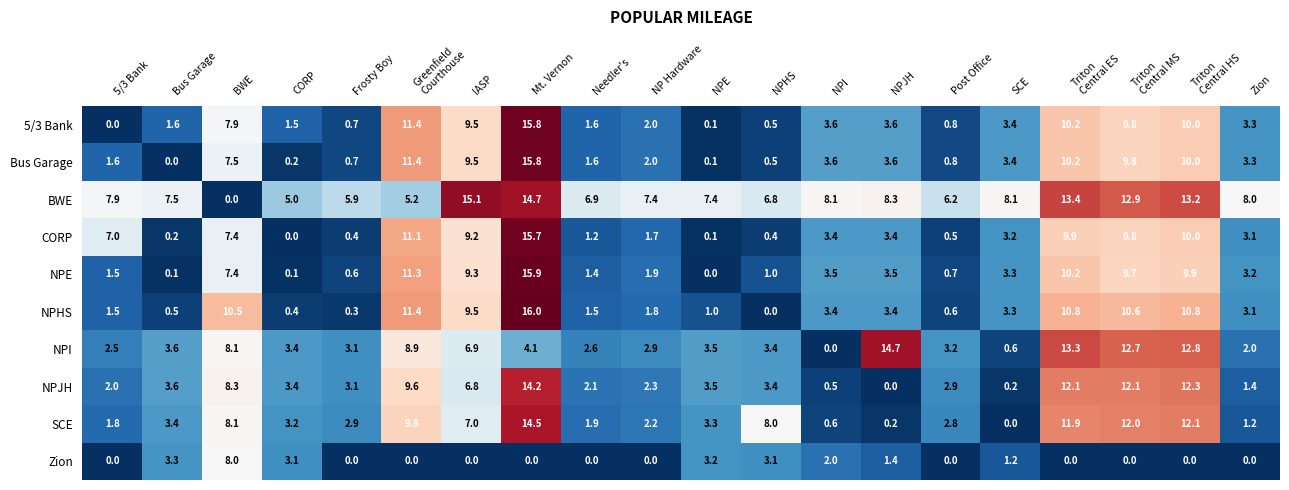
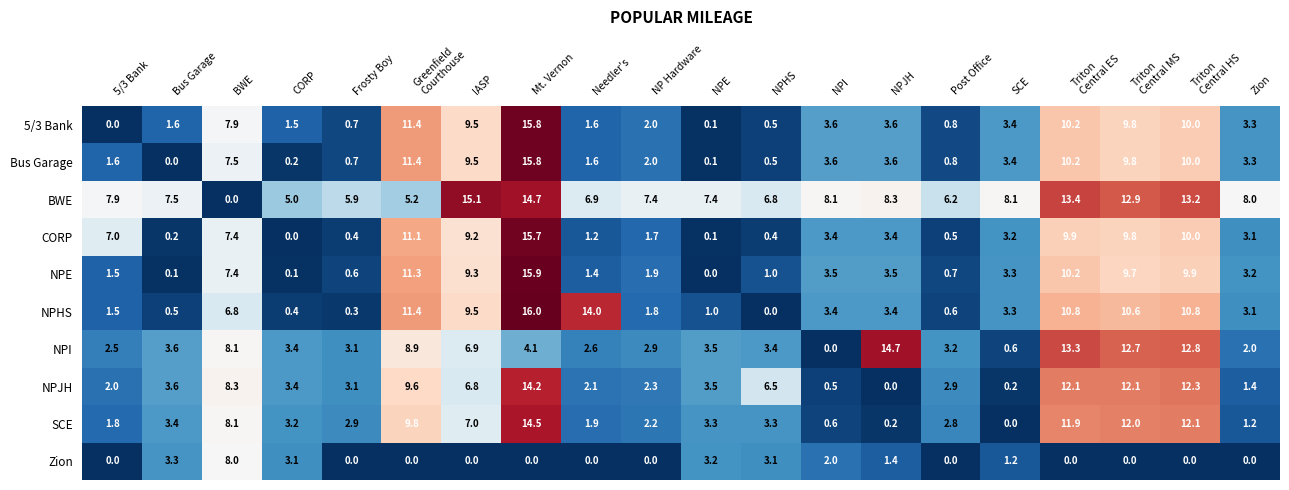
NPHS, BWE: 10.5 -> 6.8
NPHS, Needler's: 1.5 -> 14.0
NPJH, NPHS: 3.4 -> 6.5
SCE, NPHS: 8.0 -> 3.3
